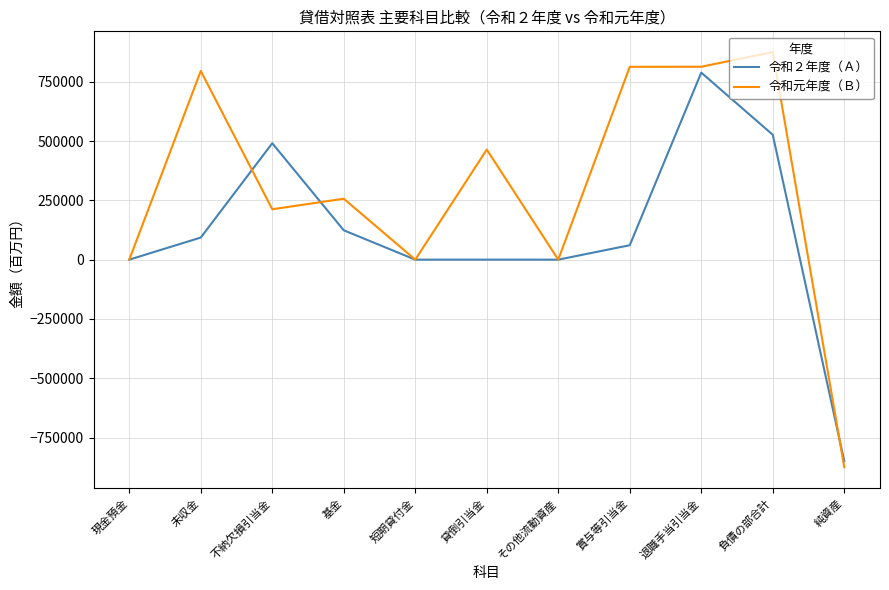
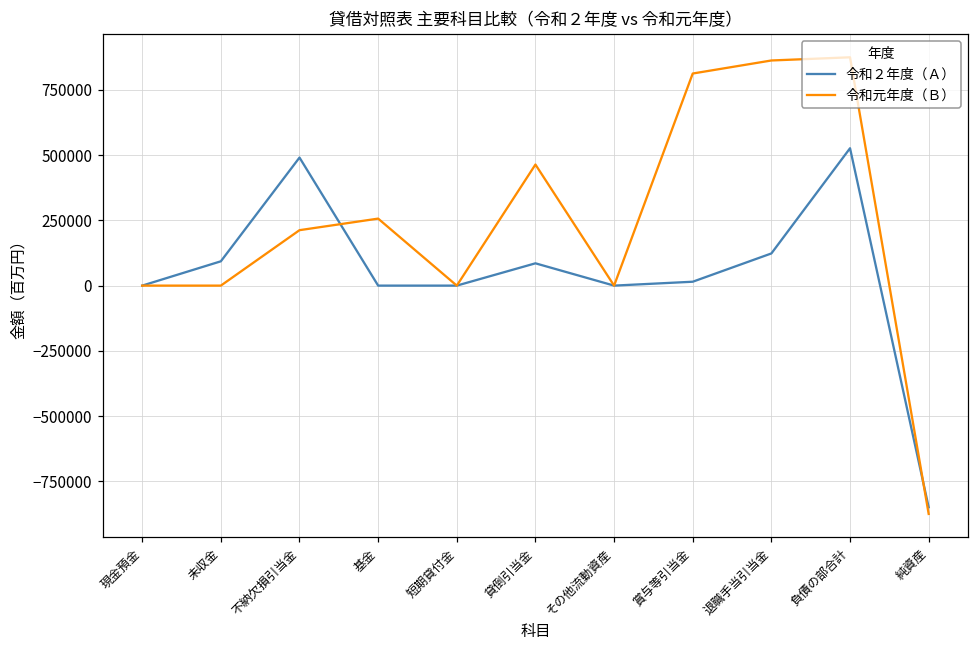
令和元年度（Ｂ）, 未収金: 800000 -> 0
令和２年度（Ａ）, 基金: 120000 -> 0
令和２年度（Ａ）, 貸倒引当金: 0 -> 90000
令和２年度（Ａ）, 賞与等引当金: 60000 -> 10000
令和２年度（Ａ）, 退職手当引当金: 790000 -> 120000
令和元年度（Ｂ）, 退職手当引当金: 810000 -> 860000
